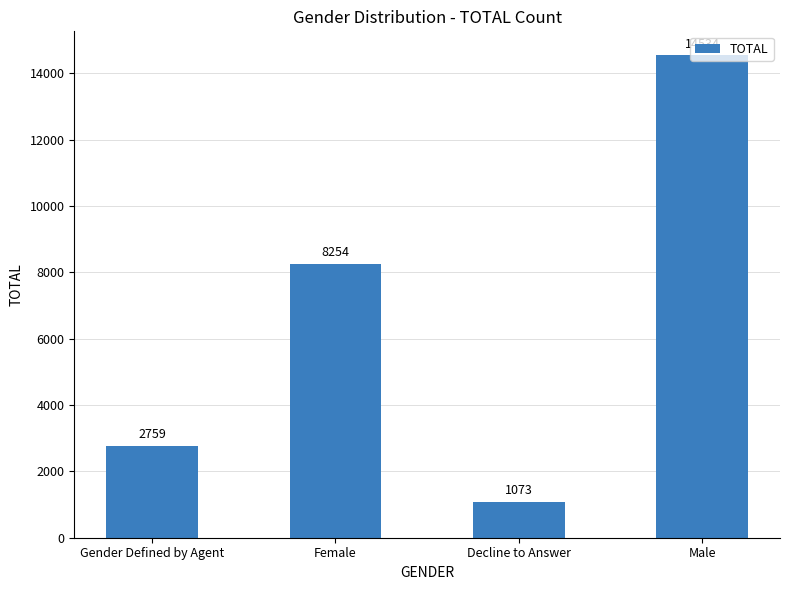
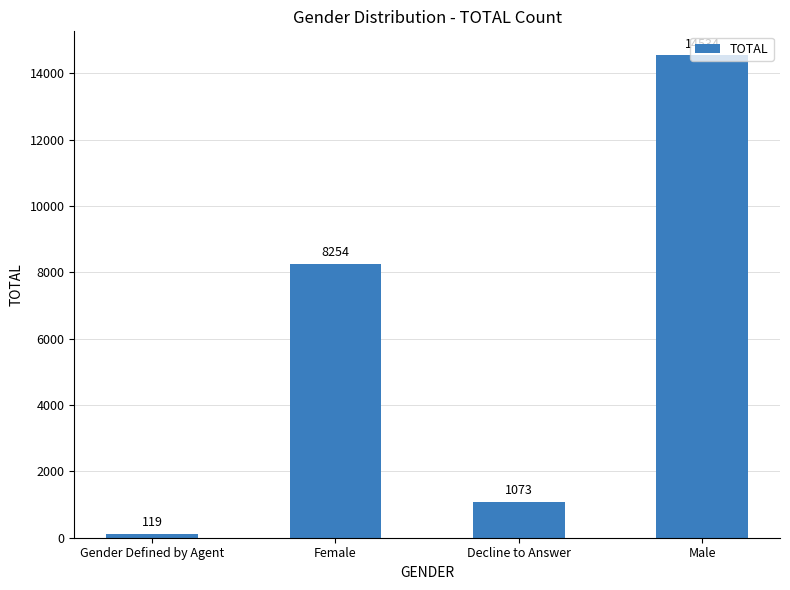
Gender Defined by Agent: 2759 -> 119
